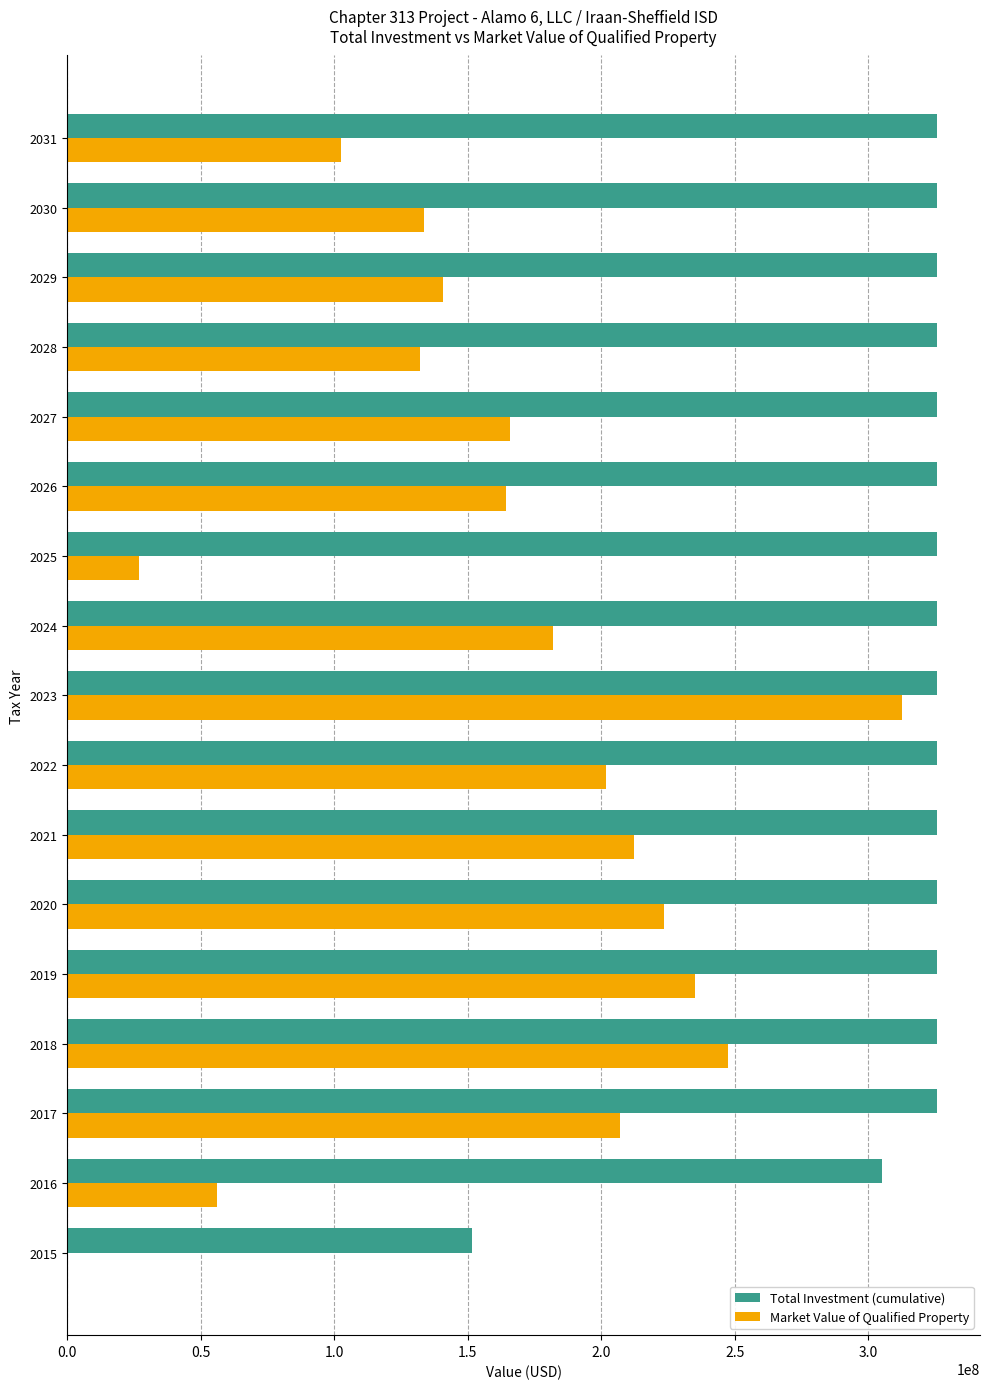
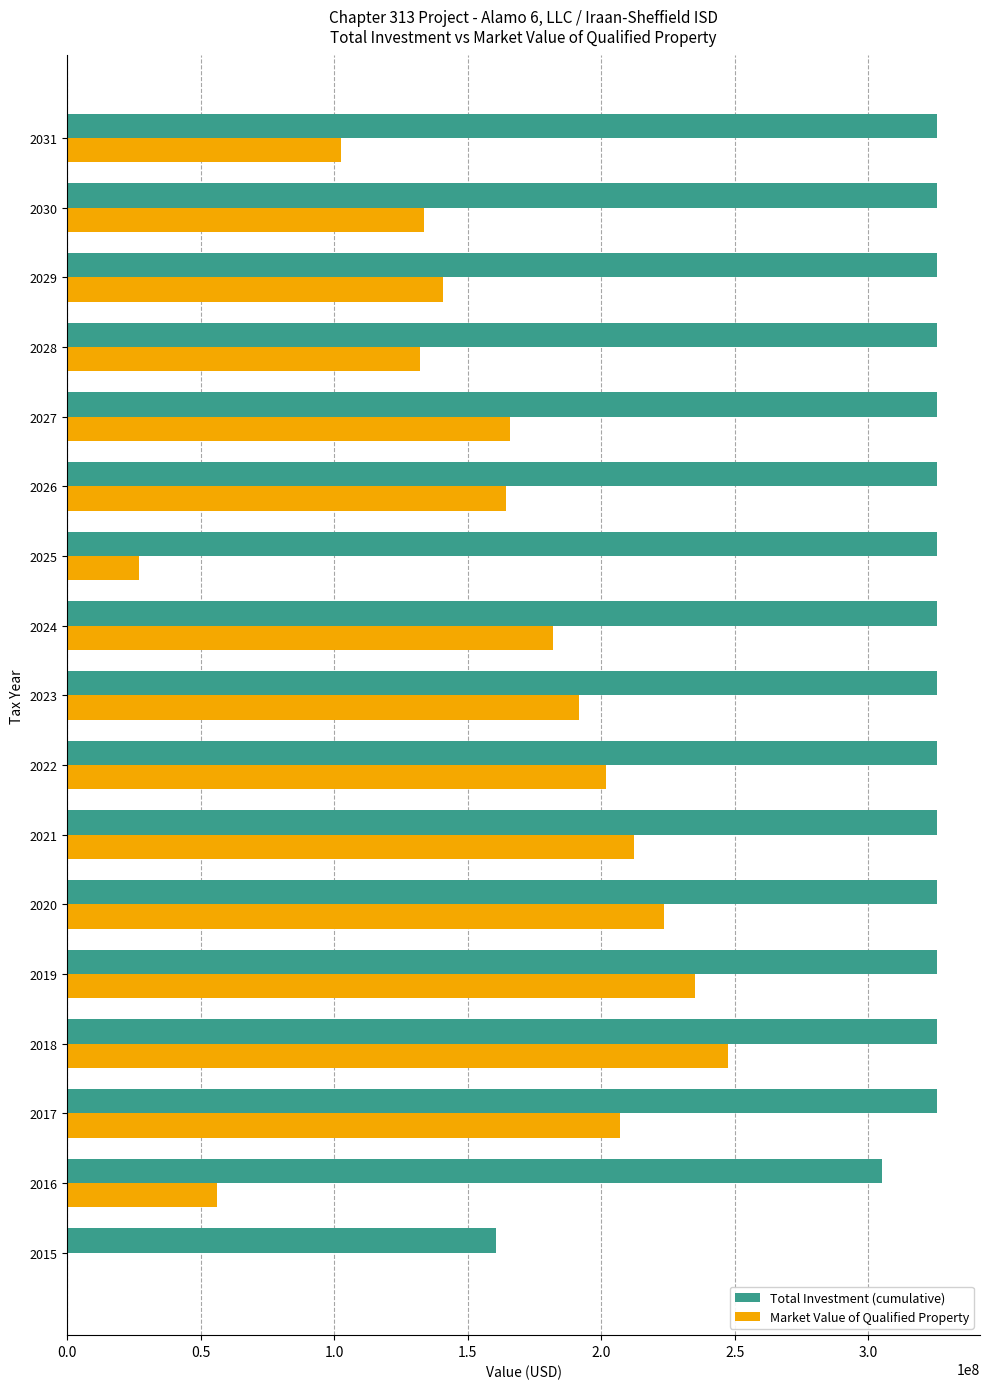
Market Value of Qualified Property, 2023: 313000000 -> 192000000
Total Investment (cumulative), 2015: 152000000 -> 160000000
